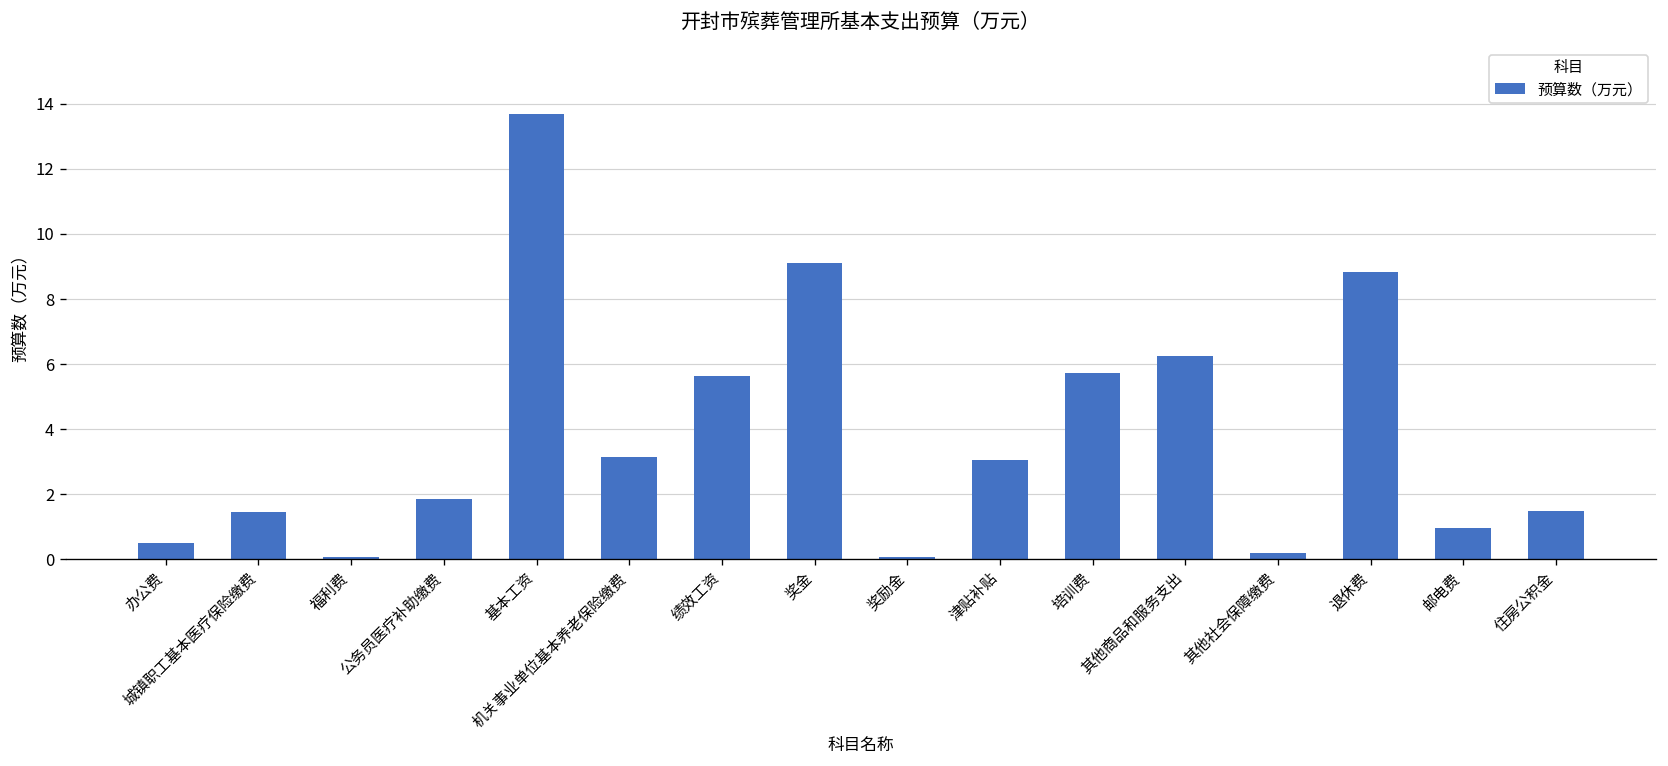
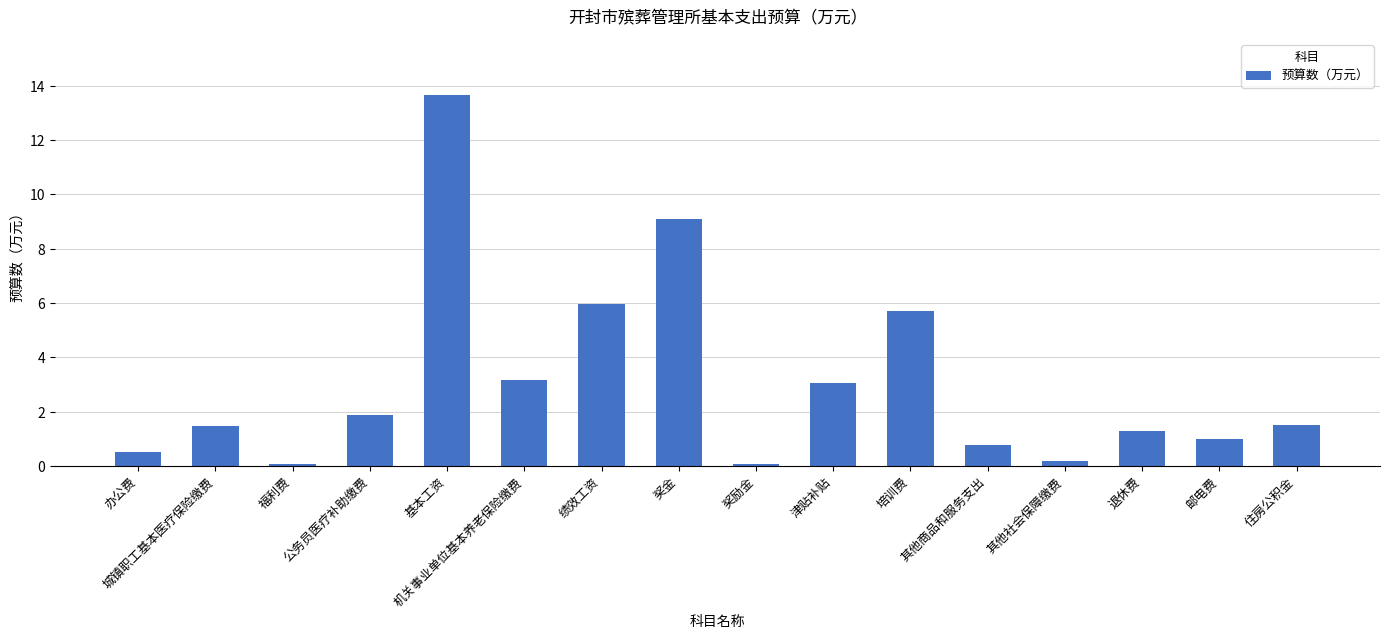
绩效工资: 5.6 -> 6.0
其他商品和服务支出: 6.2 -> 0.8
退休费: 8.8 -> 1.3
